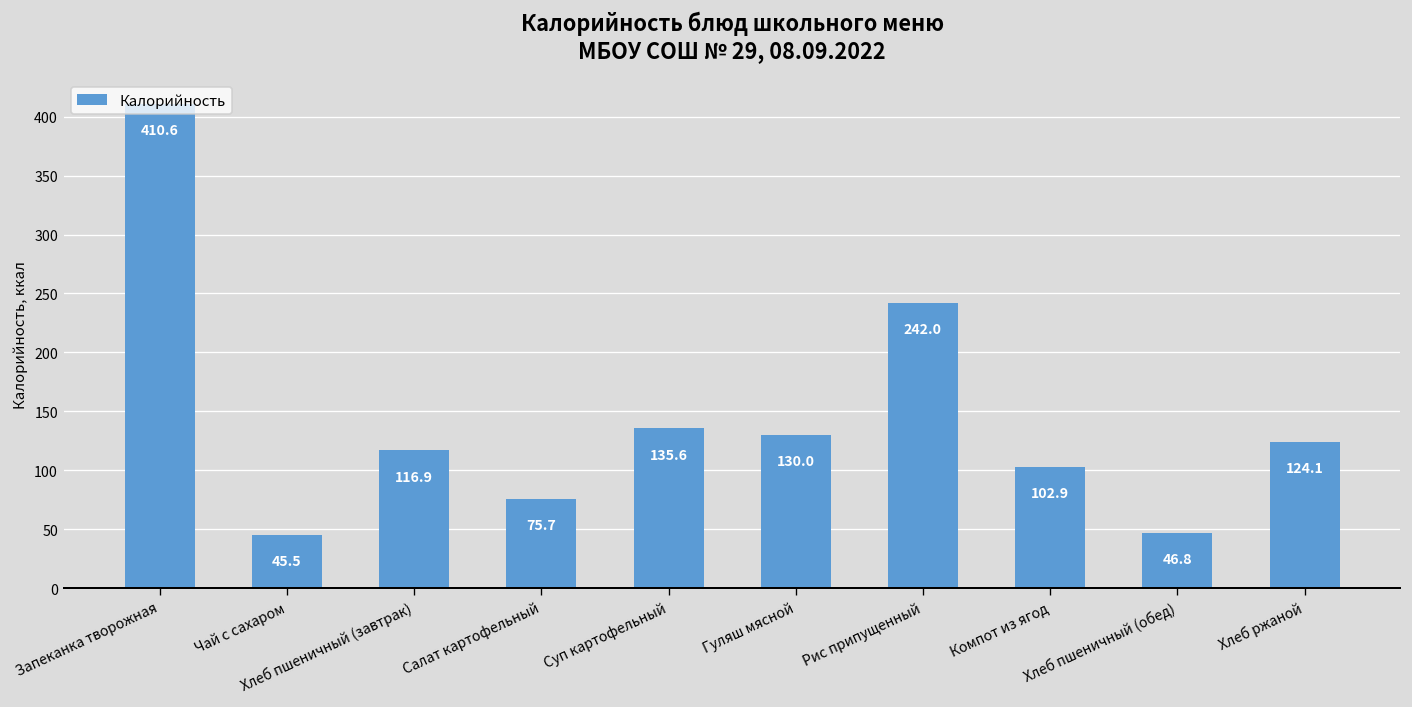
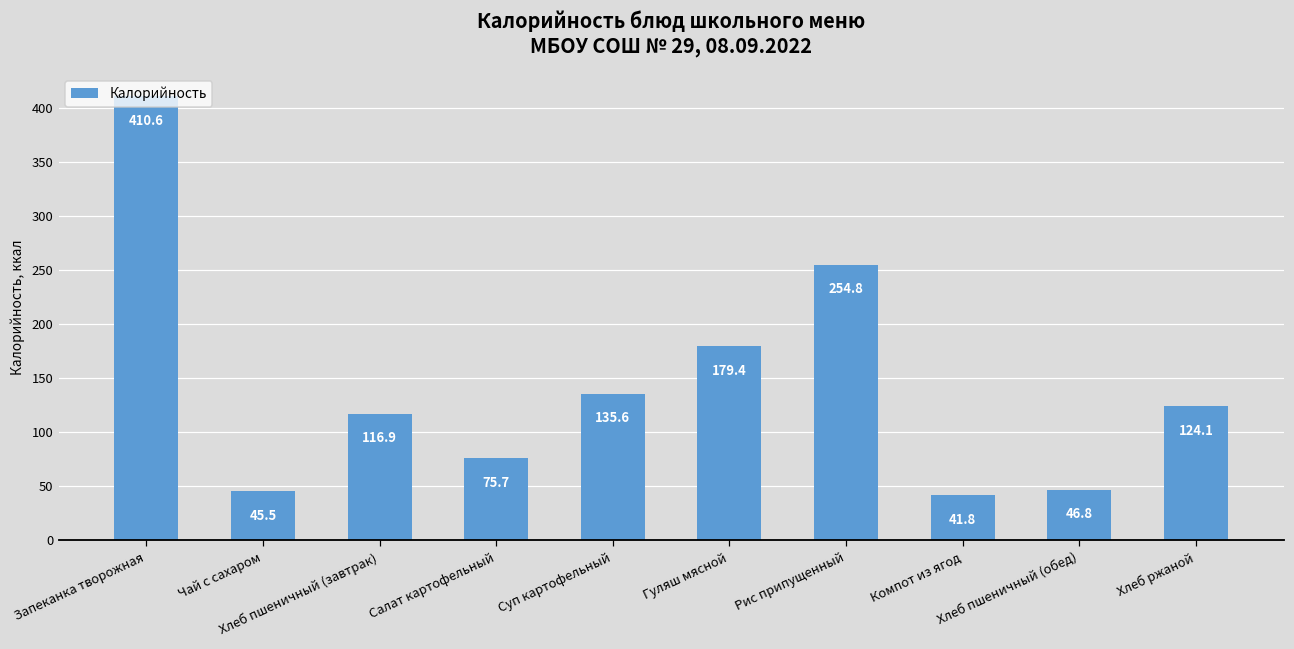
Гуляш мясной: 130.0 -> 179.4
Рис припущенный: 242.0 -> 254.8
Компот из ягод: 102.9 -> 41.8
